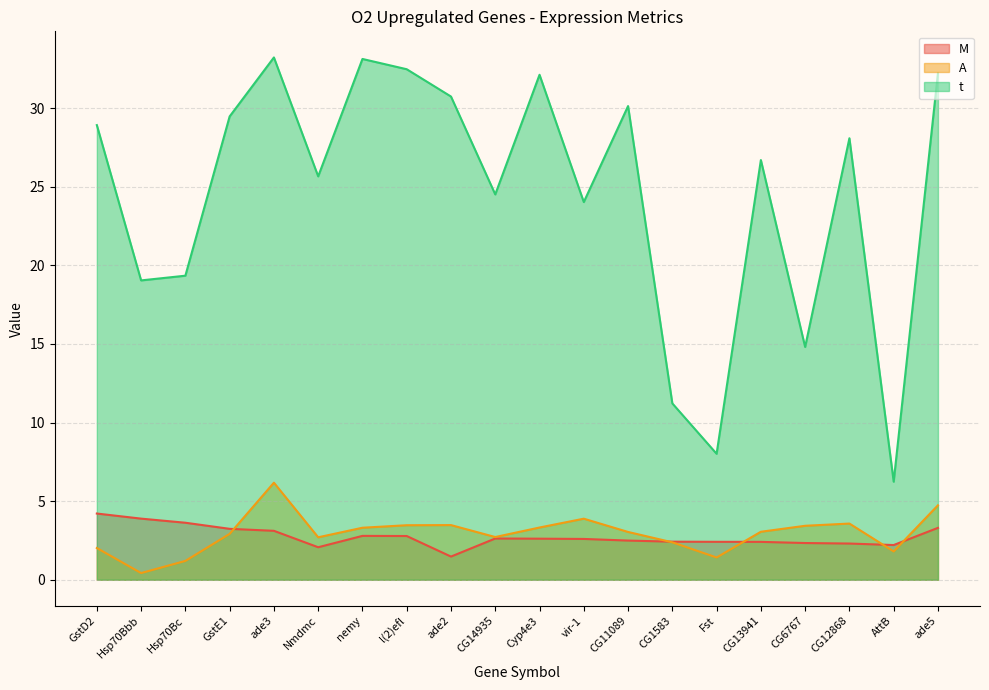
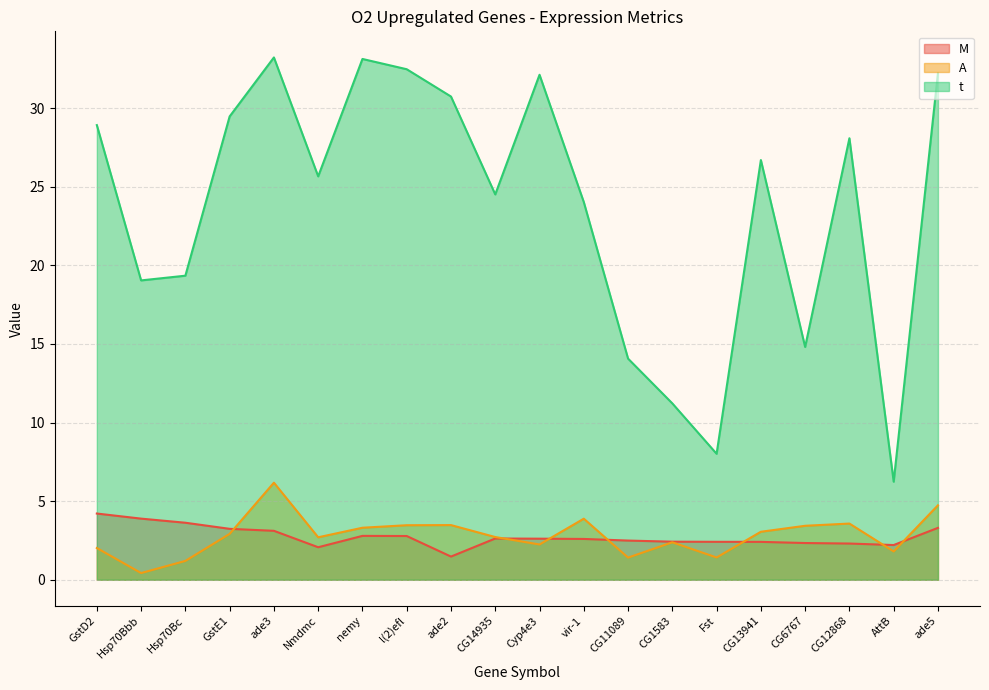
A, Cyp4e3: 3.3 -> 2.2
A, CG11089: 3.0 -> 1.4
t, CG11089: 30.1 -> 14.1
